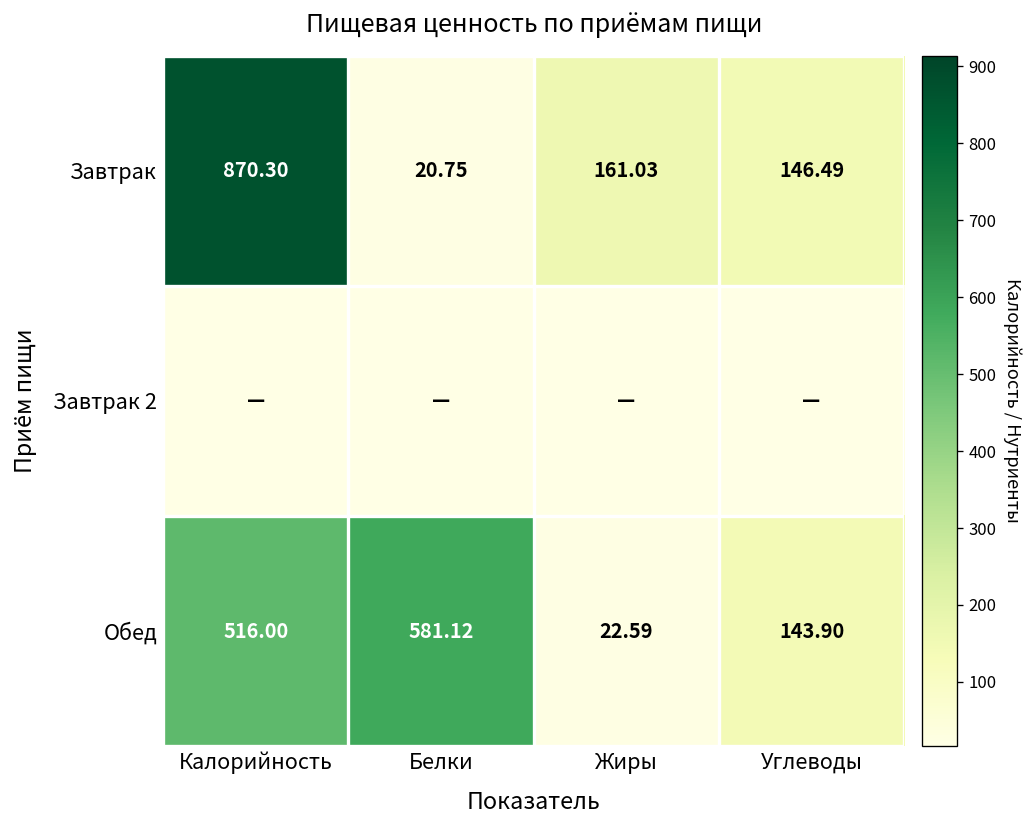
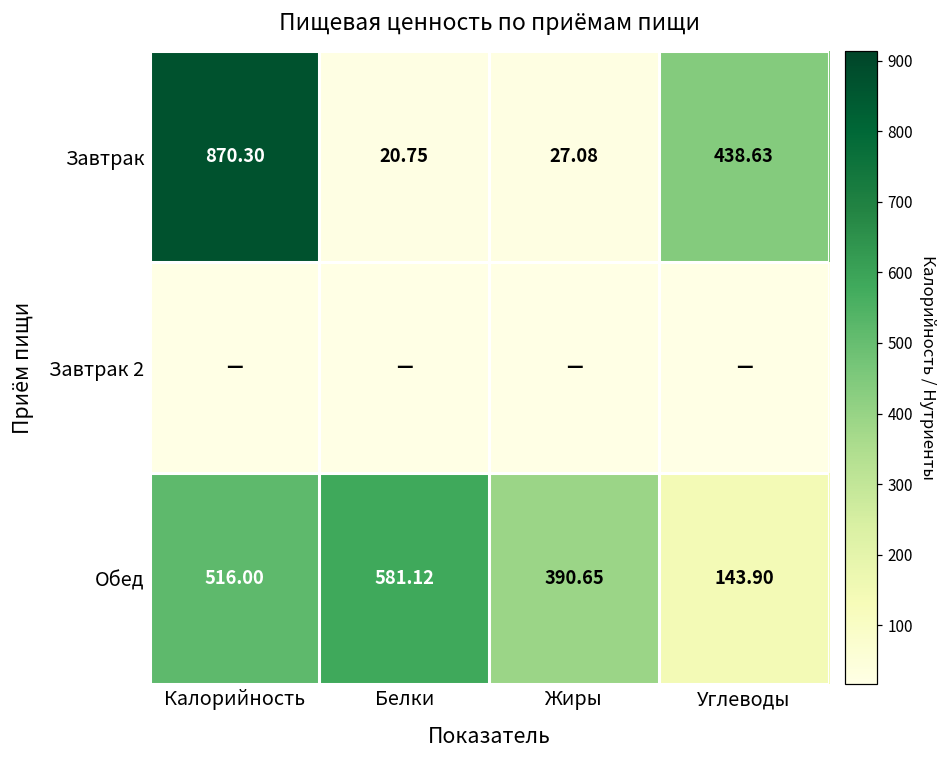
Завтрак, Жиры: 161.03 -> 27.08
Завтрак, Углеводы: 146.49 -> 438.63
Обед, Жиры: 22.59 -> 390.65
